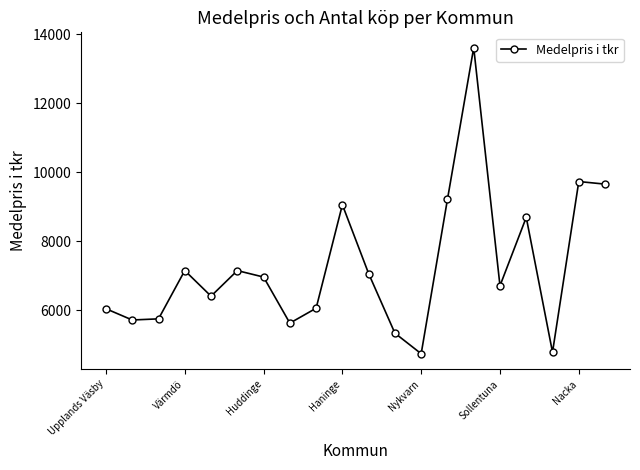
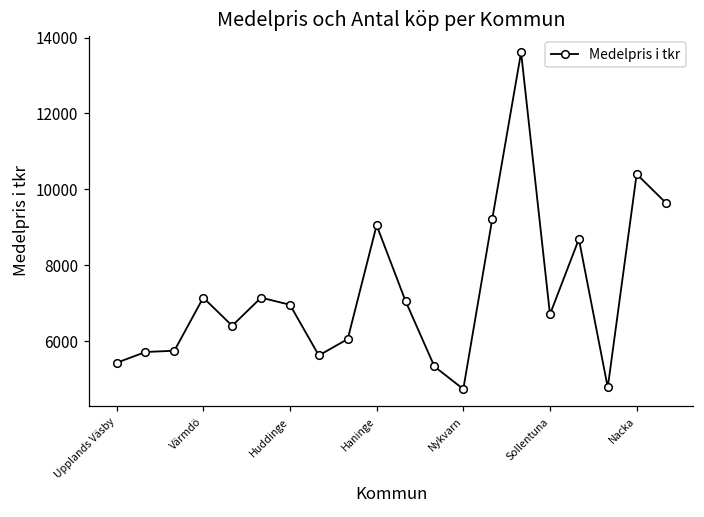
Upplands Väsby: 6000 -> 5400
Nacka: 9700 -> 10400
